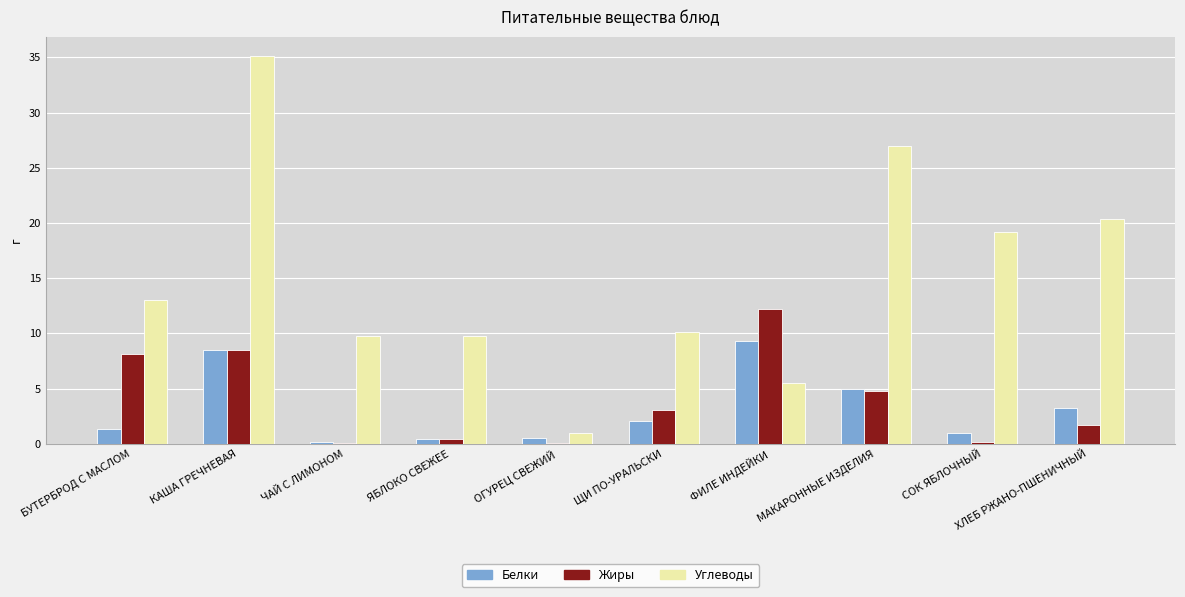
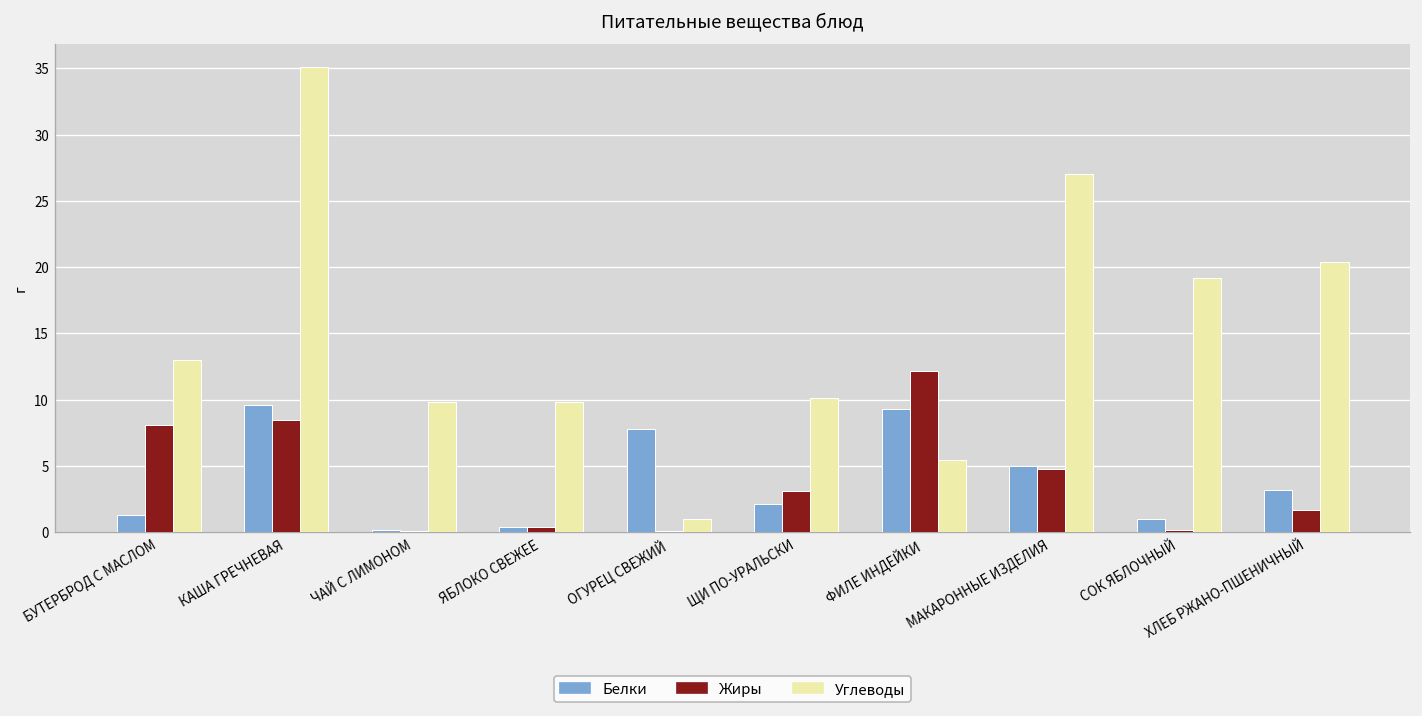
Белки, КАША ГРЕЧНЕВАЯ: 8.5 -> 9.6
Белки, ОГУРЕЦ СВЕЖИЙ: 0.5 -> 7.8
